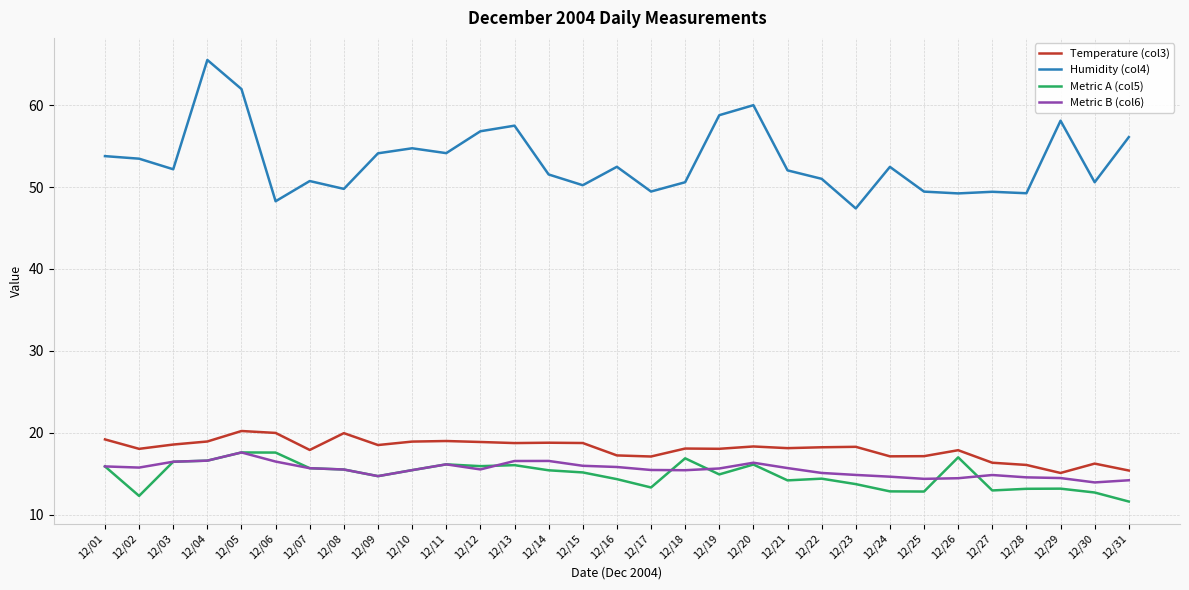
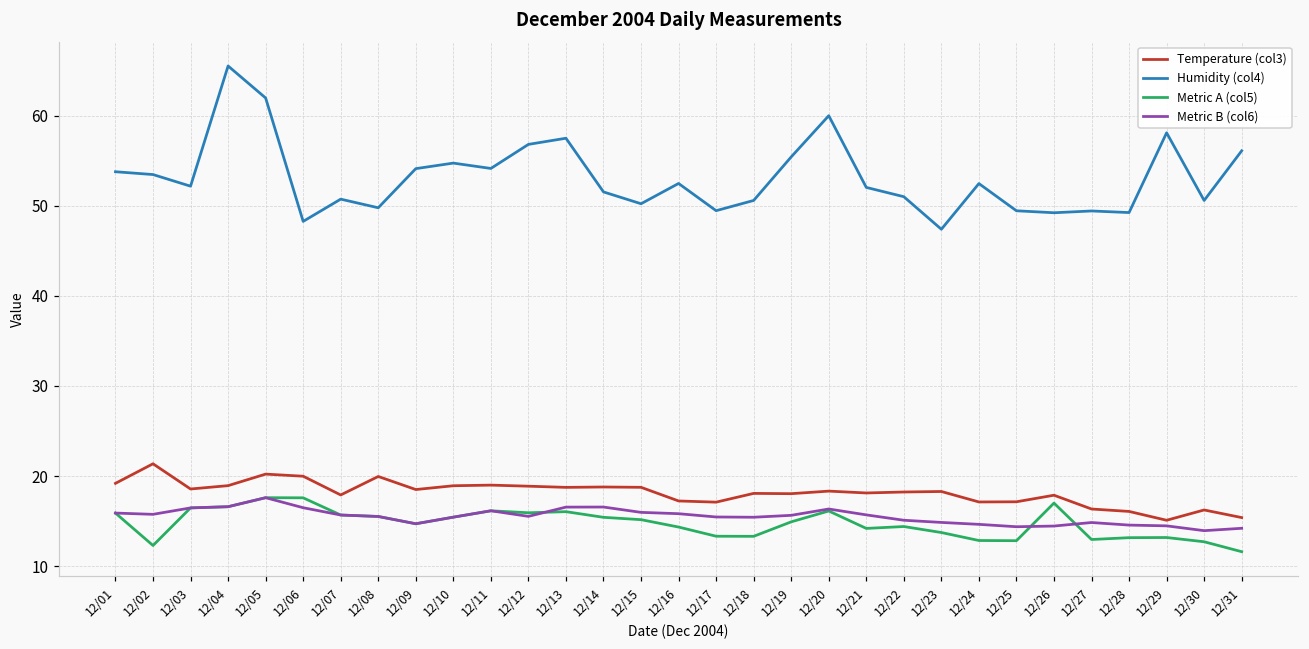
Temperature (col3), 12/02: 18 -> 21
Metric A (col5), 12/18: 17 -> 13
Humidity (col4), 12/19: 59 -> 55
